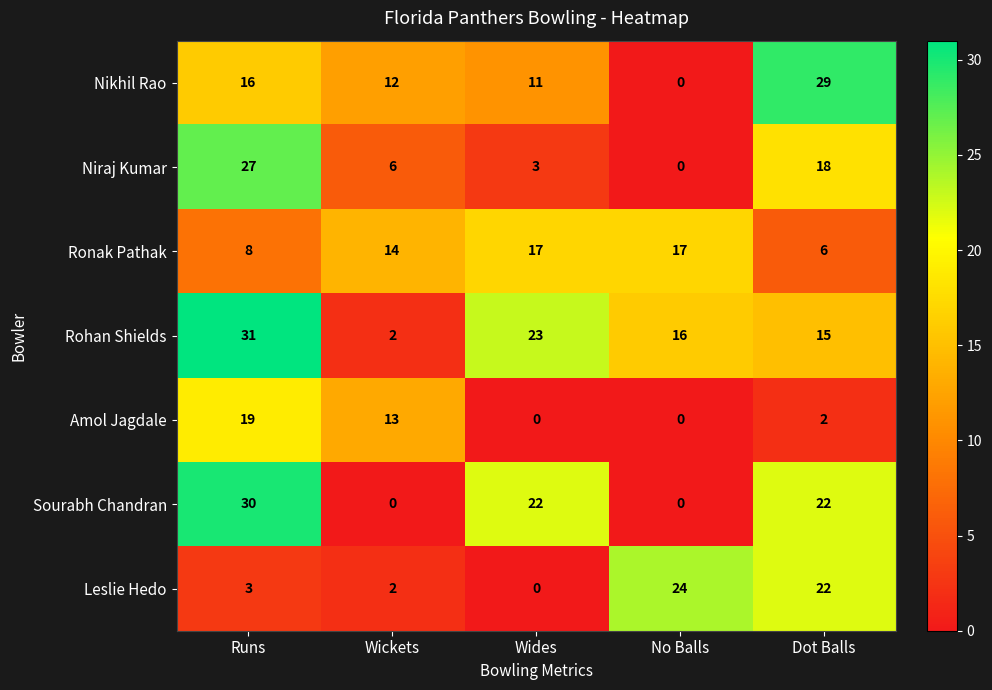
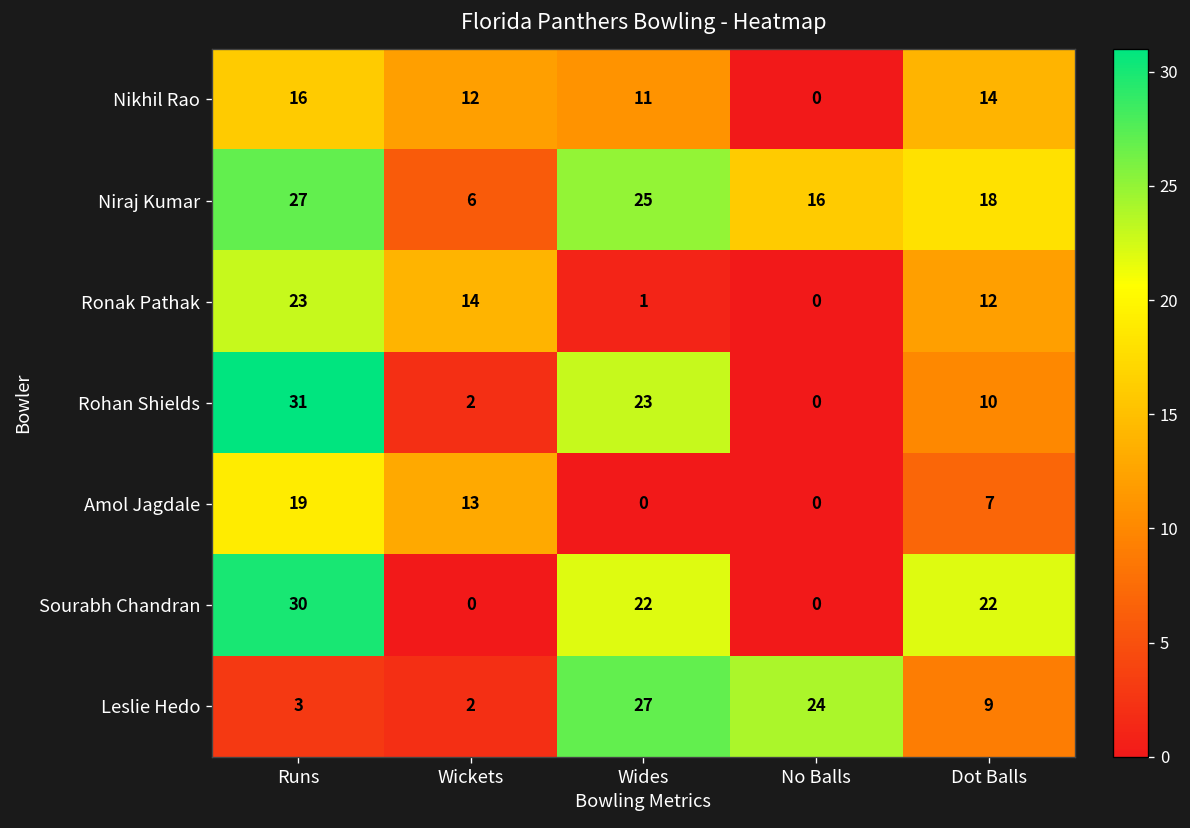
Nikhil Rao, Dot Balls: 29 -> 14
Niraj Kumar, Wides: 3 -> 25
Niraj Kumar, No Balls: 0 -> 16
Ronak Pathak, Runs: 8 -> 23
Ronak Pathak, Wides: 17 -> 1
Ronak Pathak, No Balls: 17 -> 0
Ronak Pathak, Dot Balls: 6 -> 12
Rohan Shields, No Balls: 16 -> 0
Rohan Shields, Dot Balls: 15 -> 10
Amol Jagdale, Dot Balls: 2 -> 7
Leslie Hedo, Wides: 0 -> 27
Leslie Hedo, Dot Balls: 22 -> 9
